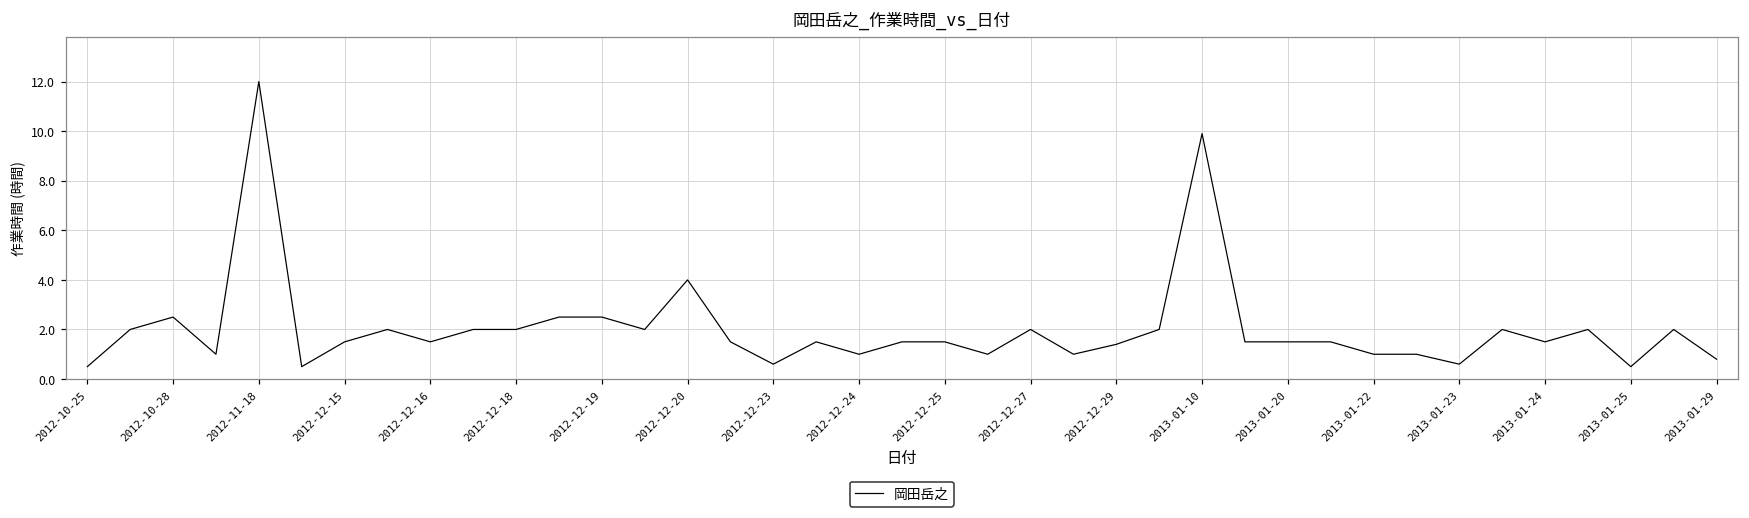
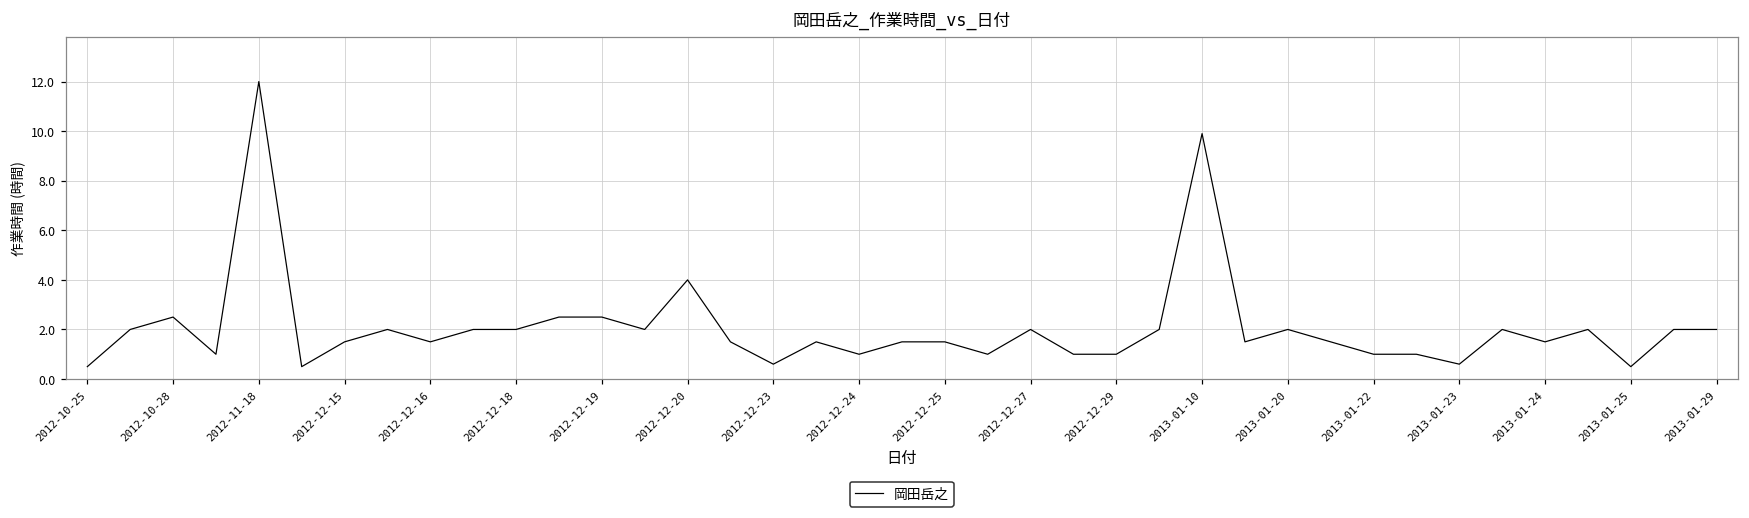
2012-12-29: 1.4 -> 1.0
2013-01-20: 1.5 -> 2.0
2013-01-29: 0.8 -> 2.0
